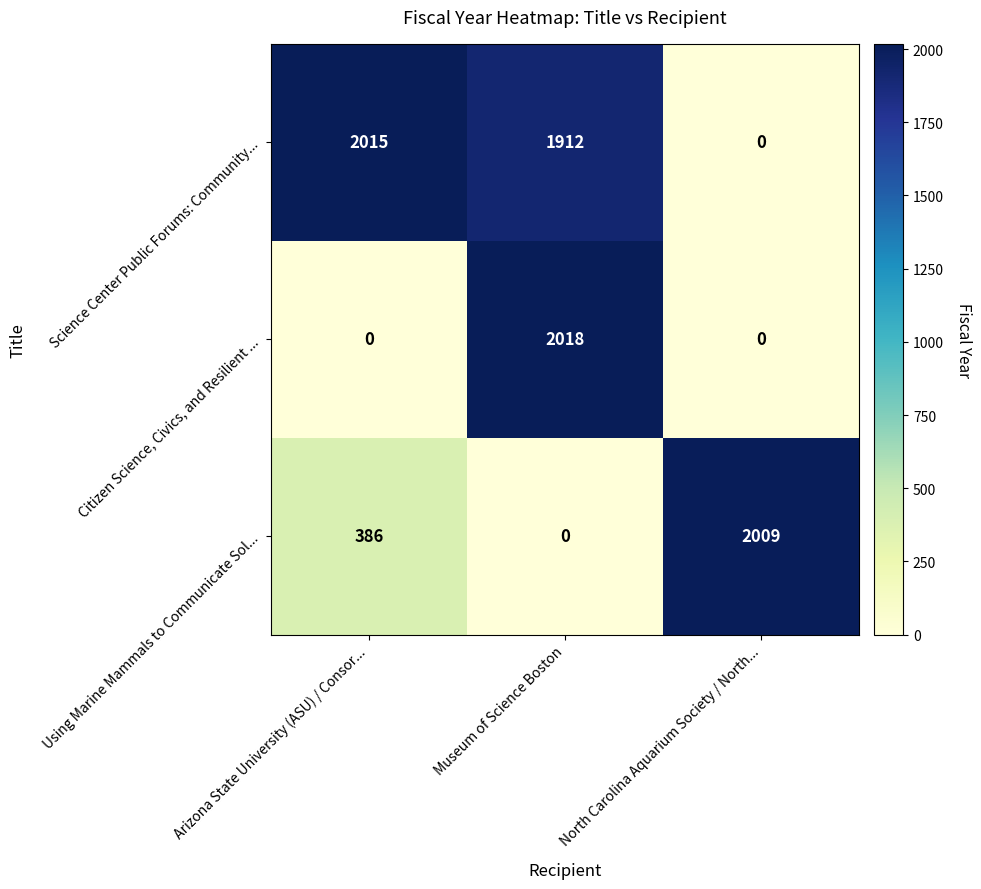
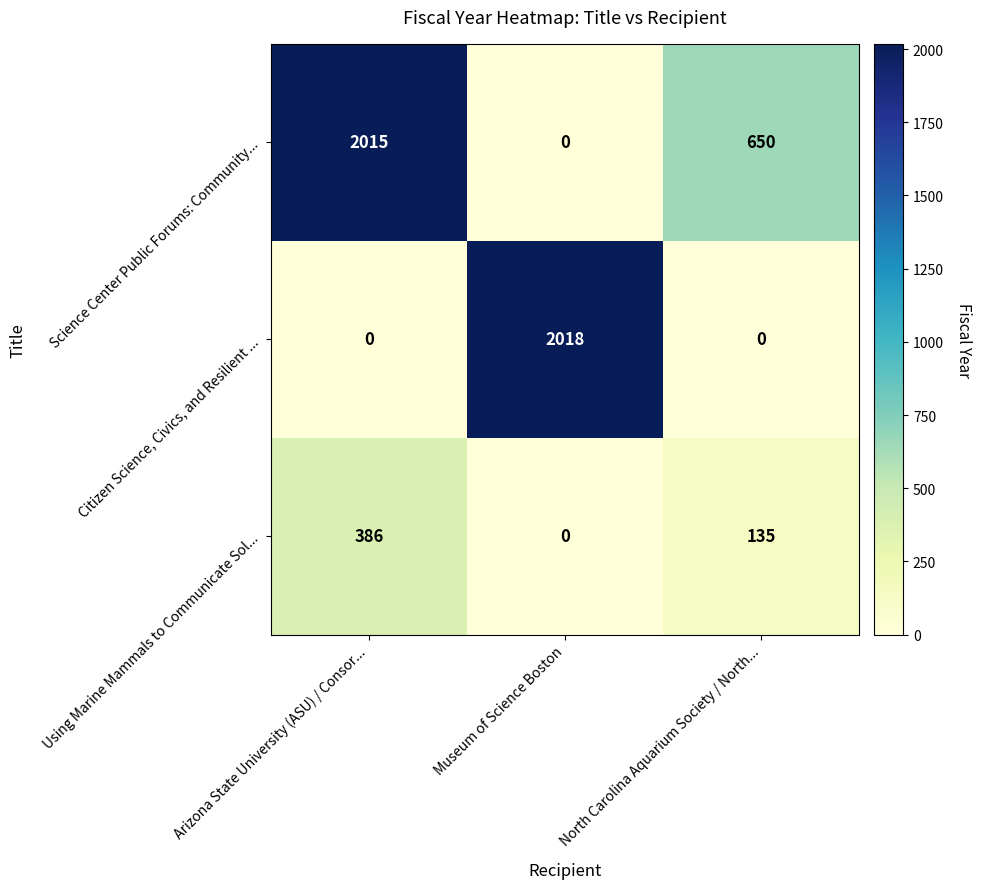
Science Center Public Forums: Community..., Museum of Science Boston: 1912 -> 0
Science Center Public Forums: Community..., North Carolina Aquarium Society / North...: 0 -> 650
Using Marine Mammals to Communicate Sol..., North Carolina Aquarium Society / North...: 2009 -> 135
